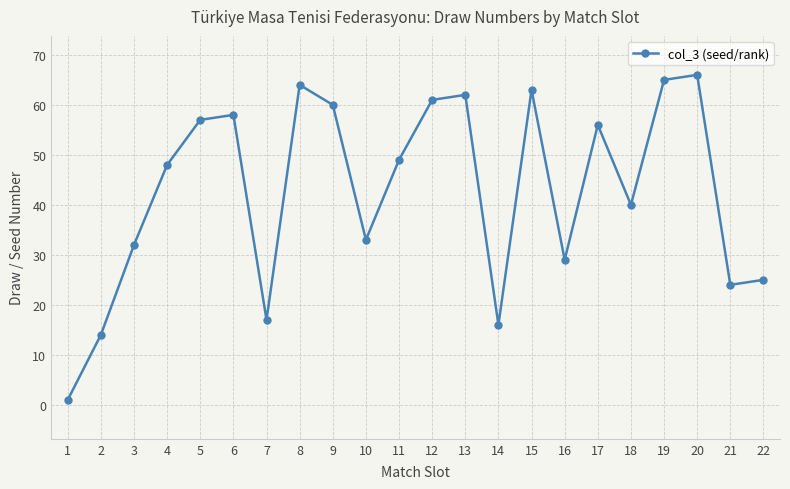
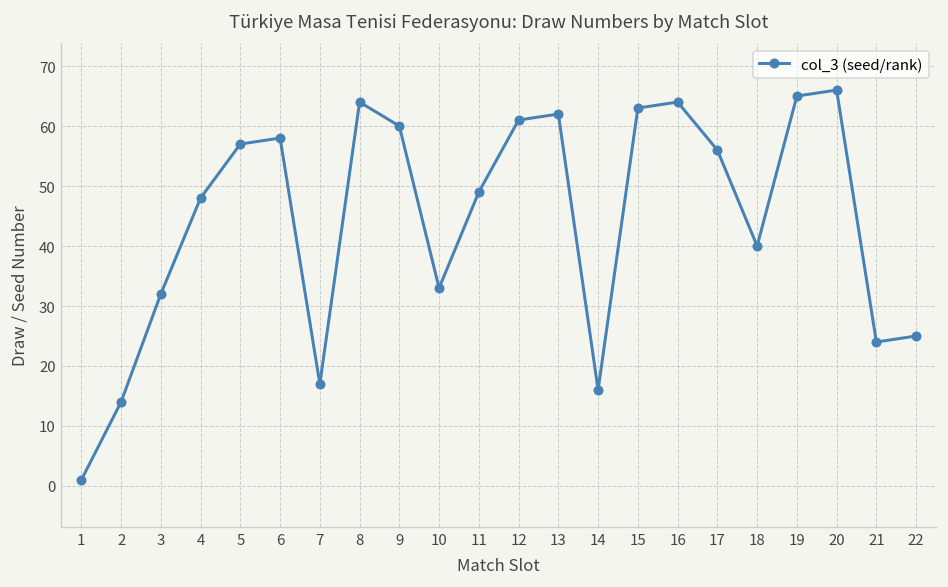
16: 29 -> 64
